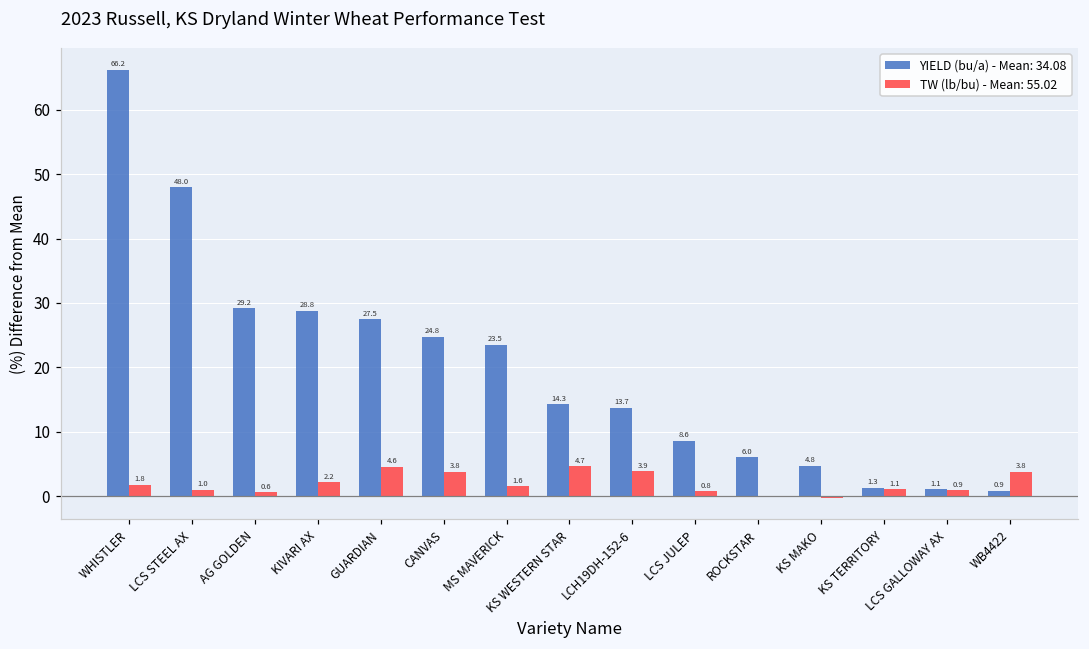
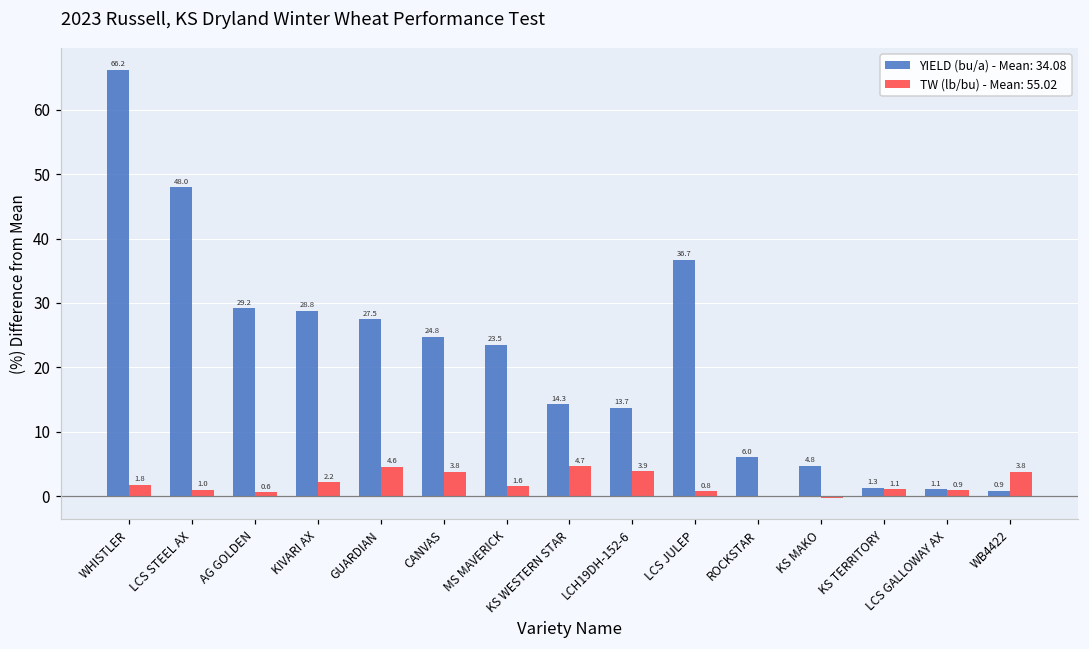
YIELD (bu/a) - Mean: 34.08, LCS JULEP: 8.6 -> 36.7
